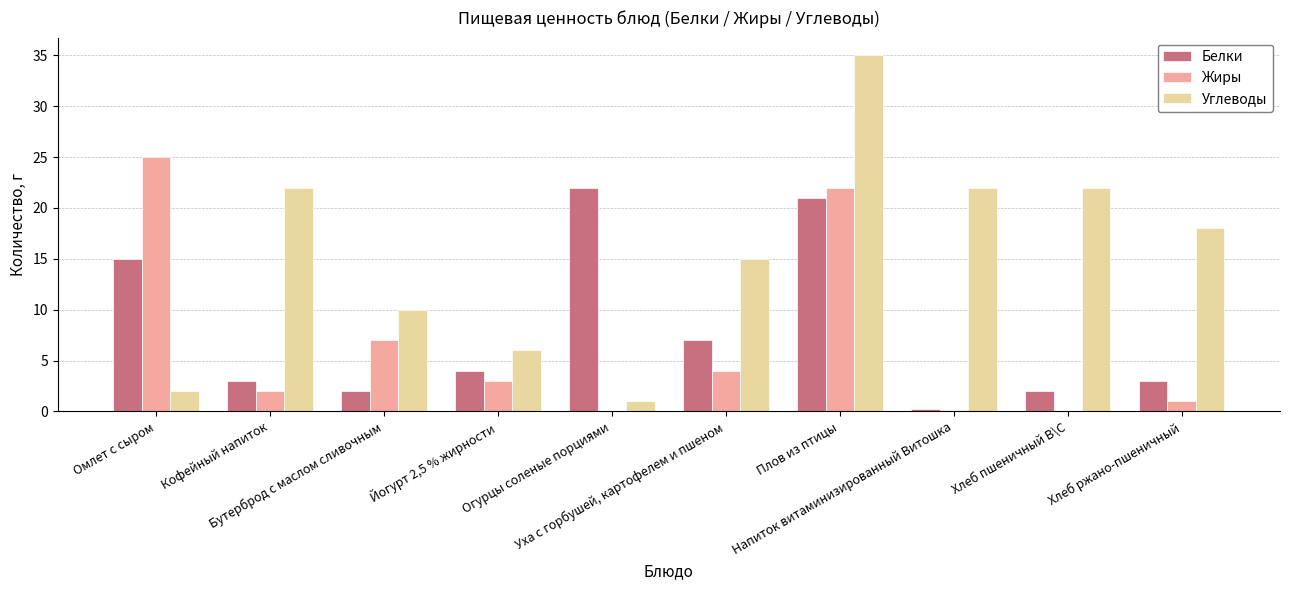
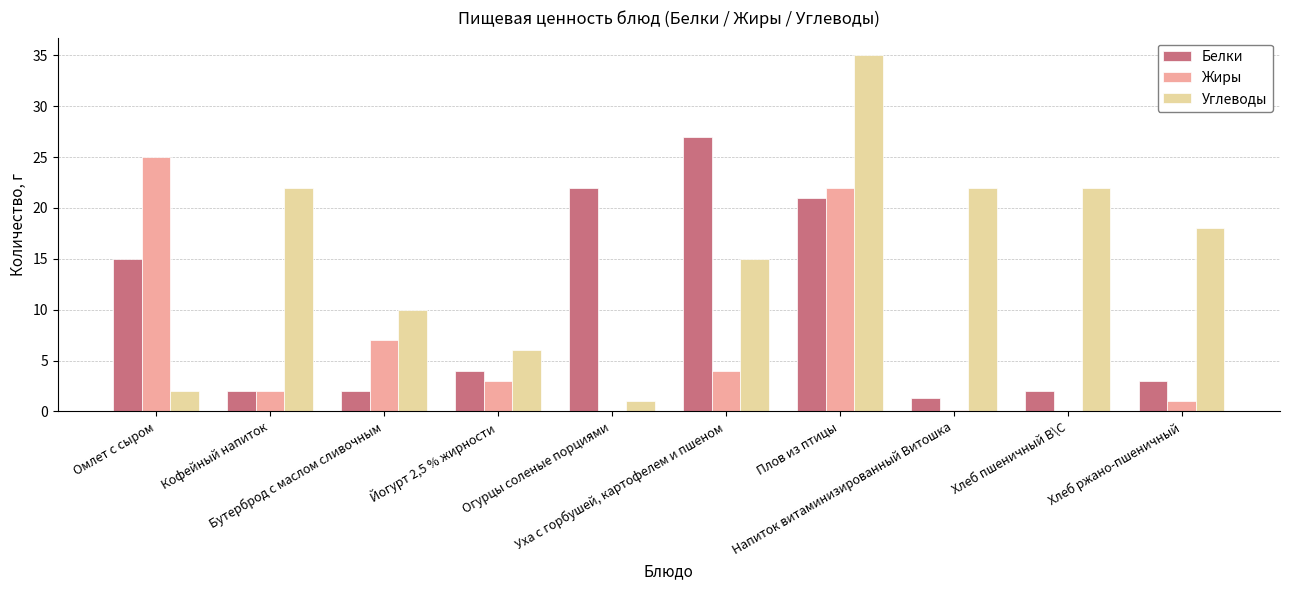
Белки, Кофейный напиток: 3 -> 2
Белки, Уха с горбушей, картофелем и пшеном: 7 -> 27
Белки, Напиток витаминизированный Витошка: 0.2 -> 1.3
